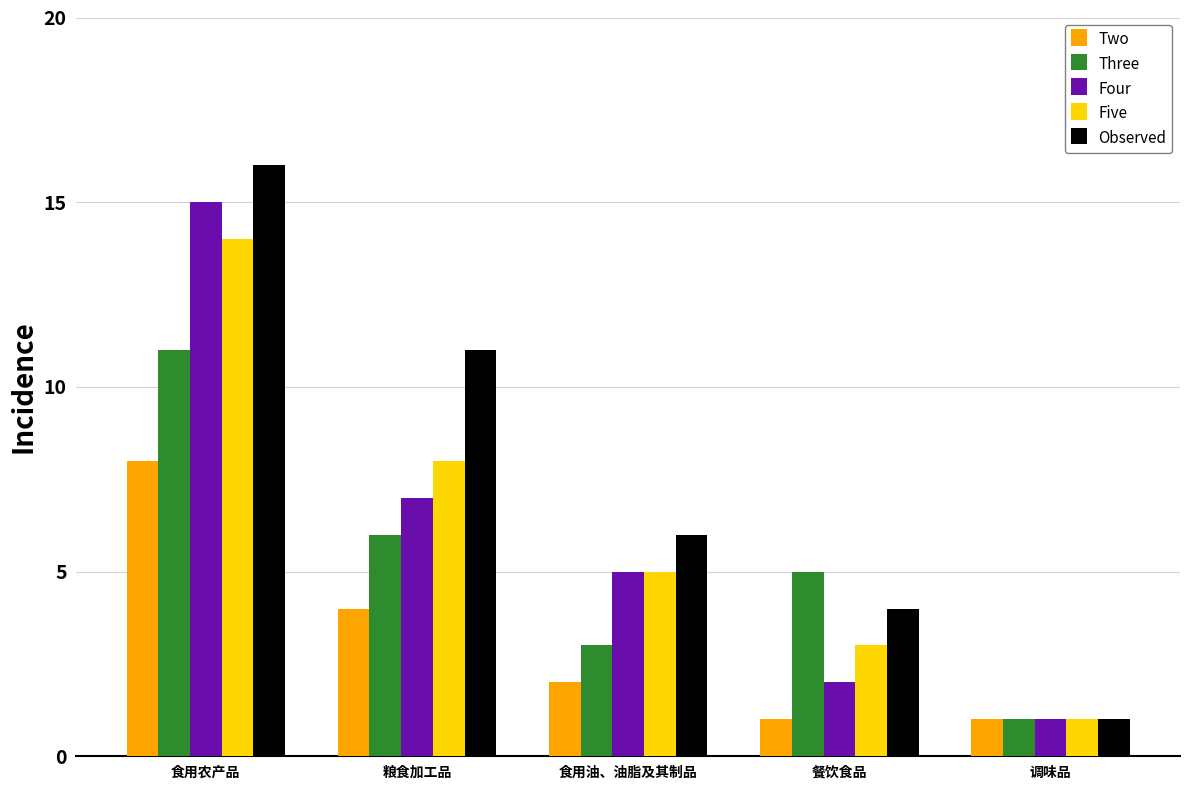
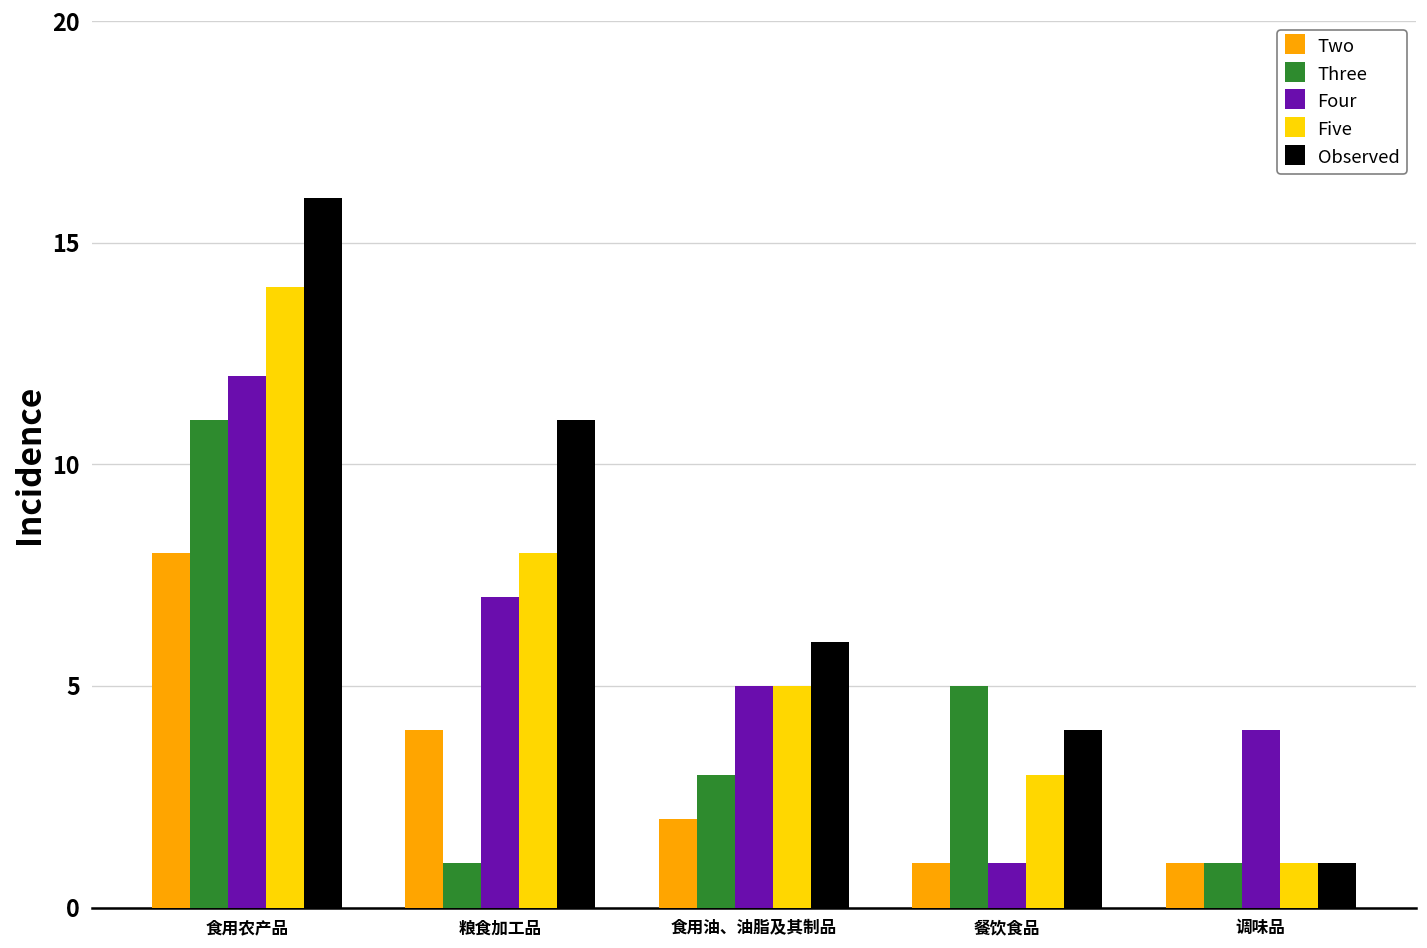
Four, 食用农产品: 15 -> 12
Three, 粮食加工品: 6 -> 1
Four, 餐饮食品: 2 -> 1
Four, 调味品: 1 -> 4
